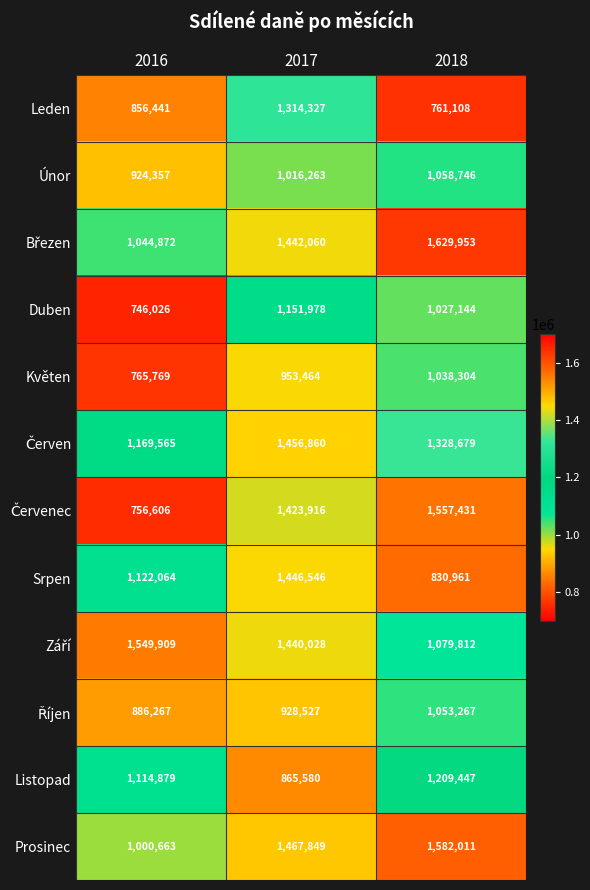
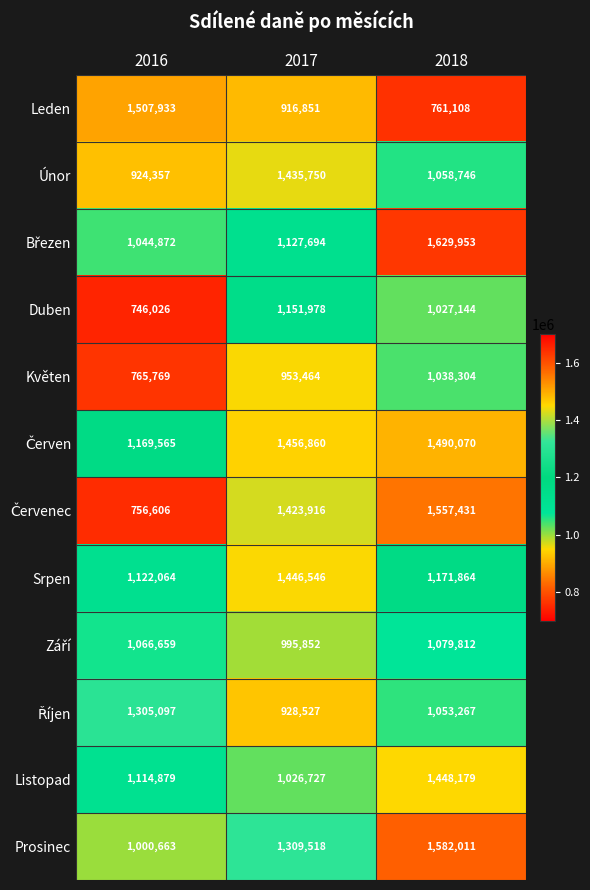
Leden, 2016: 856,441 -> 1,507,933
Leden, 2017: 1,314,327 -> 916,851
Únor, 2017: 1,016,263 -> 1,435,750
Březen, 2017: 1,442,060 -> 1,127,694
Červen, 2018: 1,328,679 -> 1,490,070
Srpen, 2018: 830,961 -> 1,171,864
Září, 2016: 1,549,909 -> 1,066,659
Září, 2017: 1,440,028 -> 995,852
Říjen, 2016: 886,267 -> 1,305,097
Listopad, 2017: 865,580 -> 1,026,727
Listopad, 2018: 1,209,447 -> 1,448,179
Prosinec, 2017: 1,467,849 -> 1,309,518
